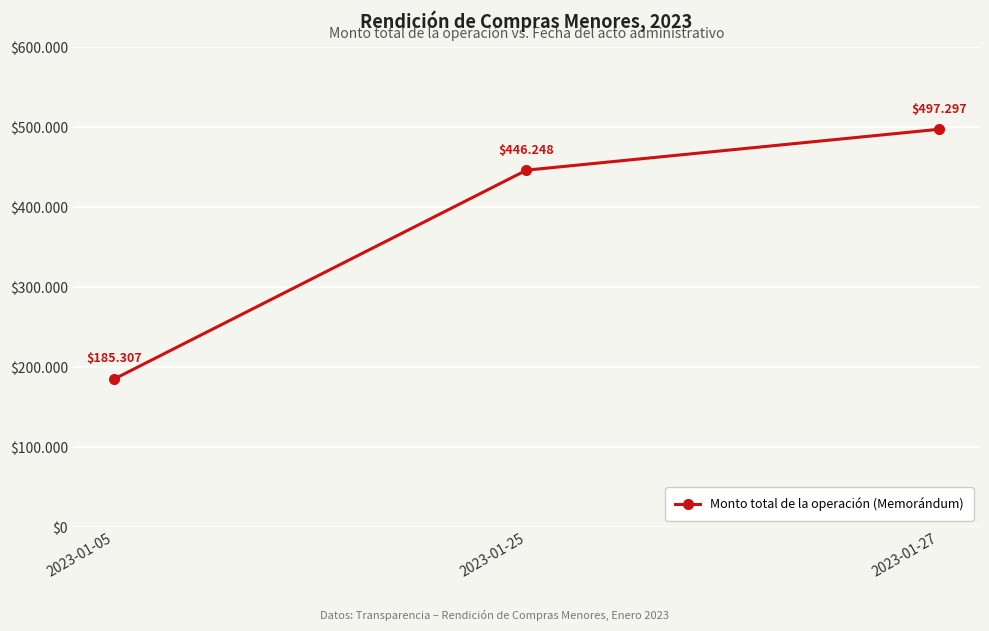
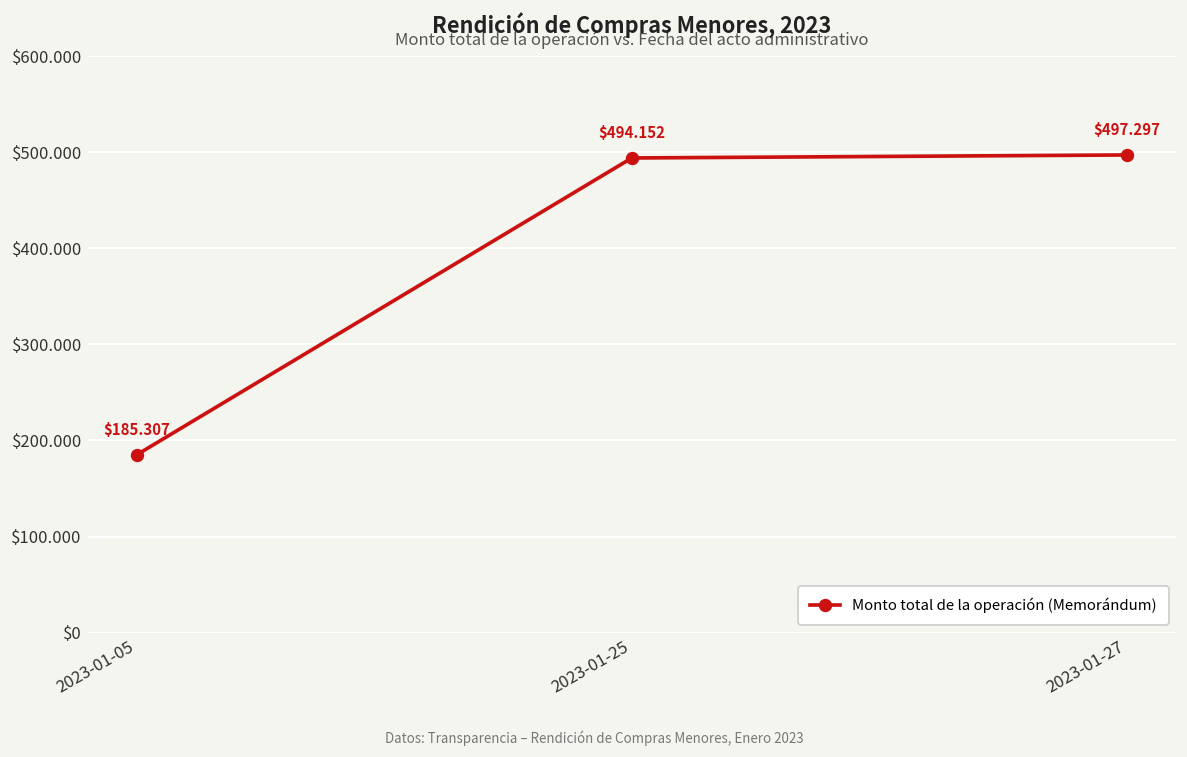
2023-01-25: $446.248 -> $494.152
